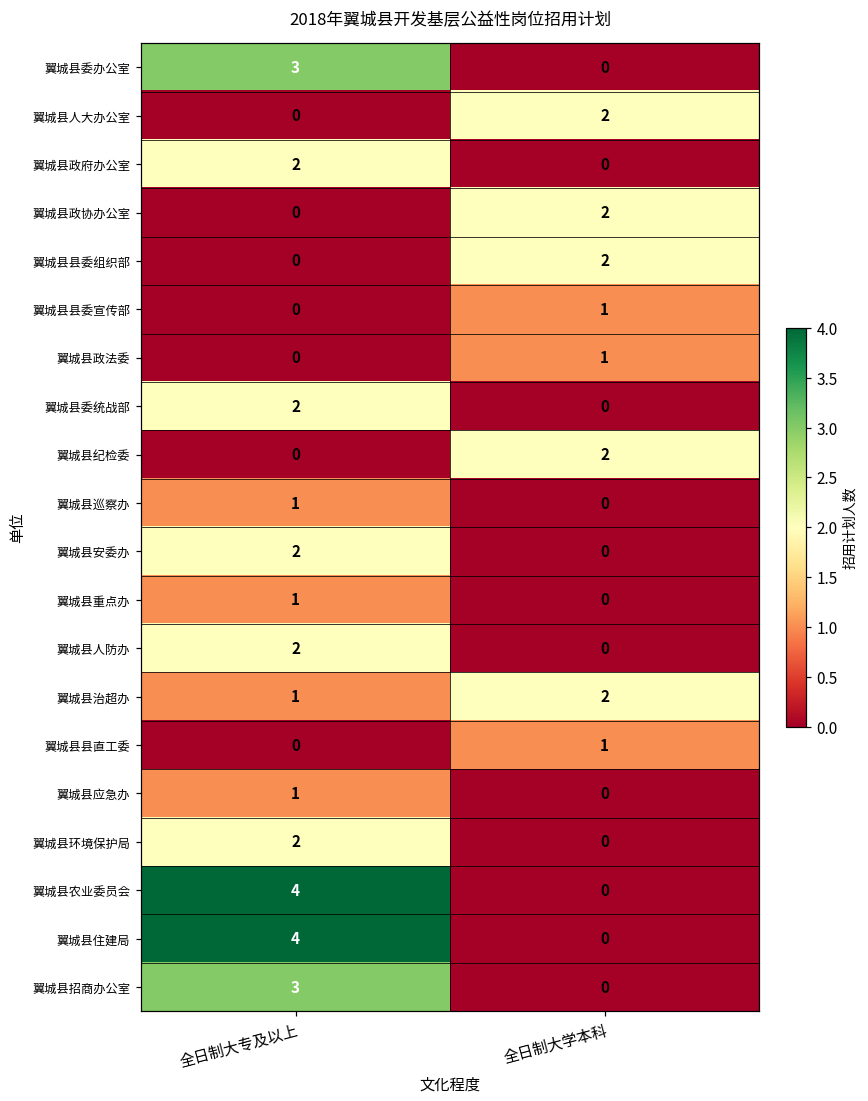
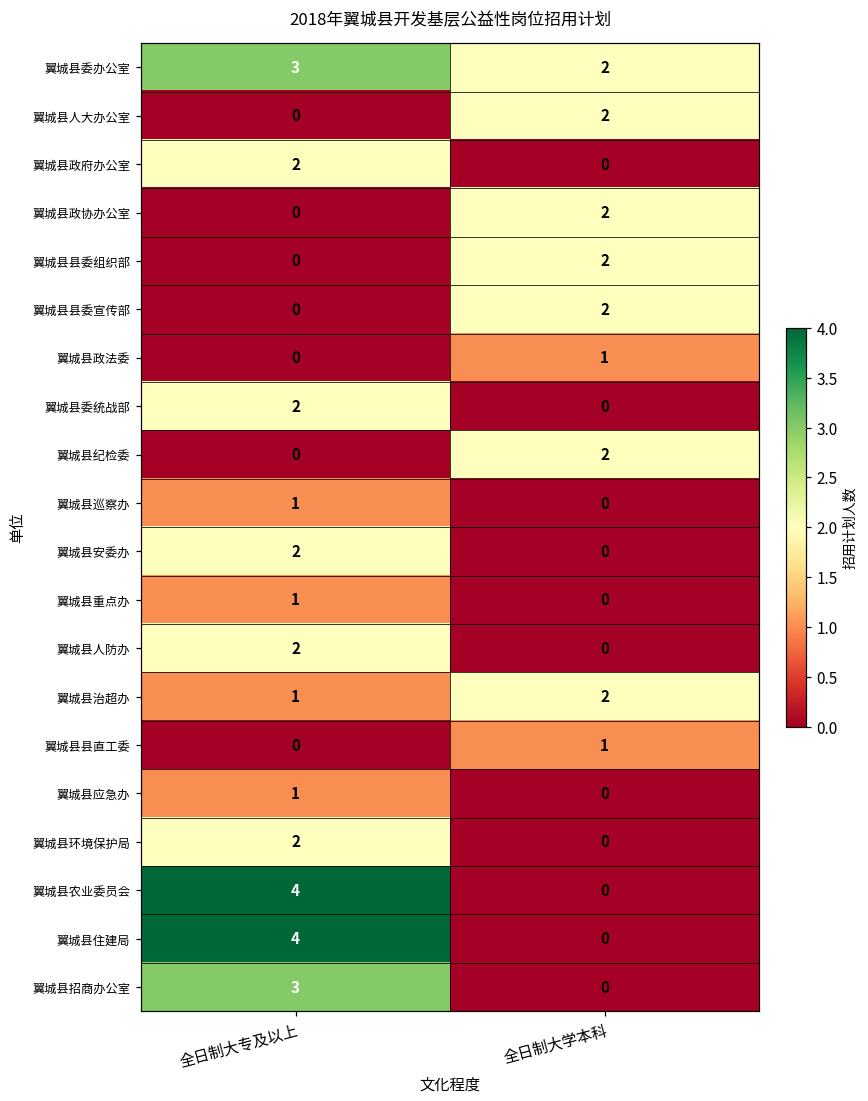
翼城县委办公室, 全日制大学本科: 0 -> 2
翼城县县委宣传部, 全日制大学本科: 1 -> 2
